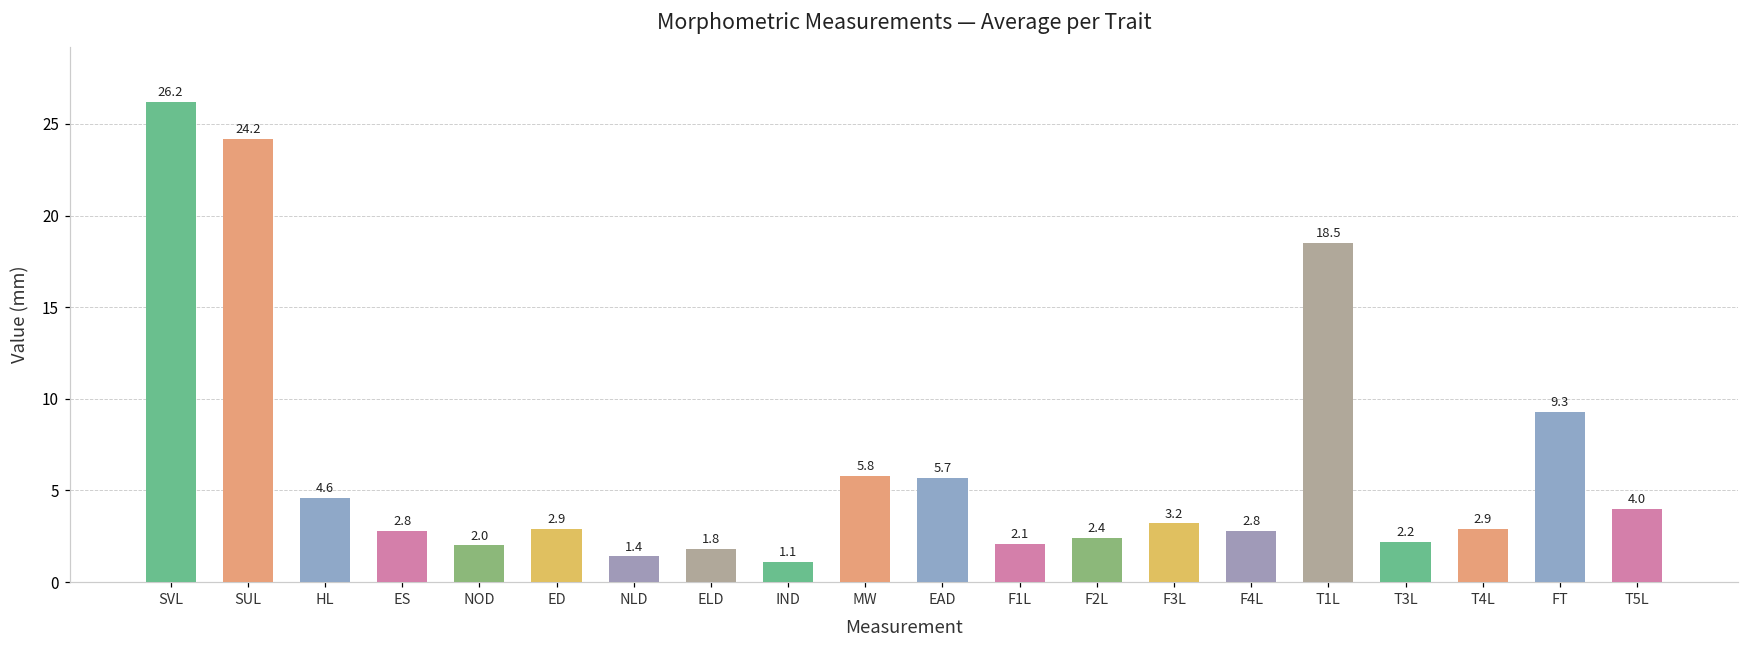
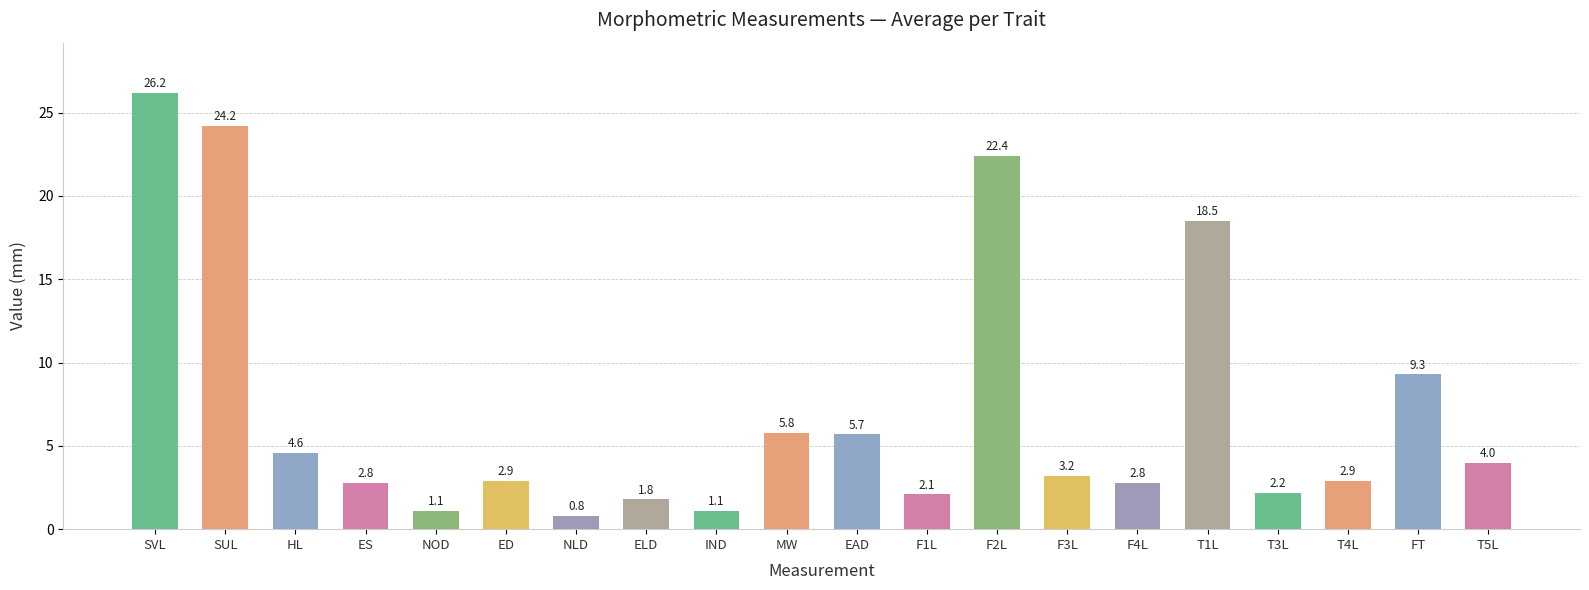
NOD: 2.0 -> 1.1
NLD: 1.4 -> 0.8
F2L: 2.4 -> 22.4
